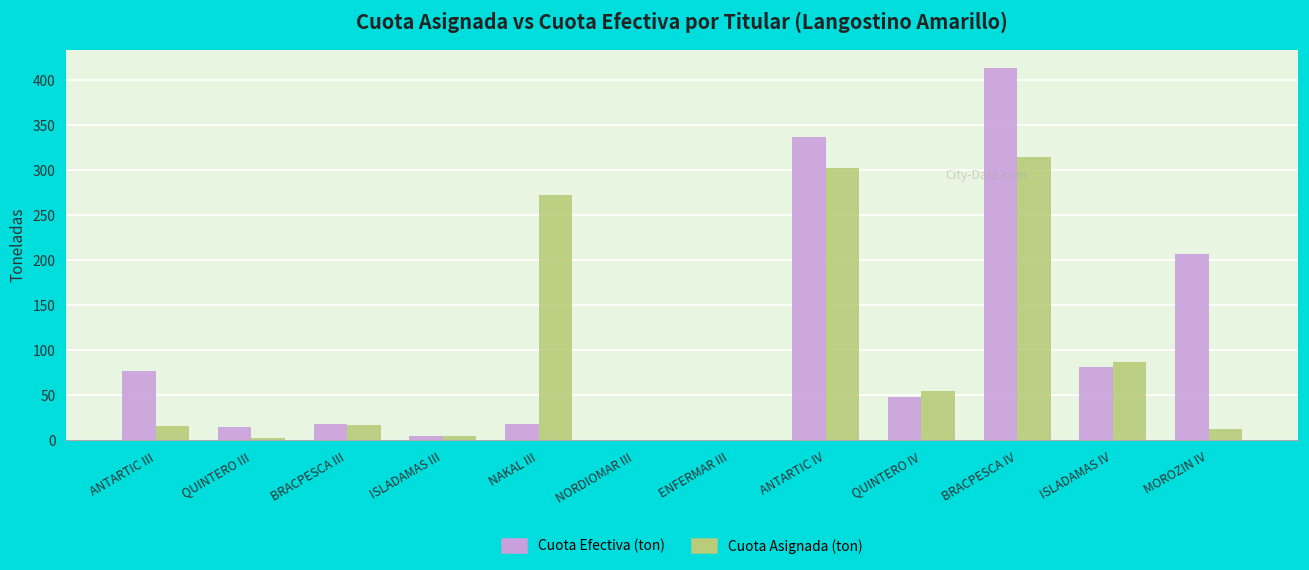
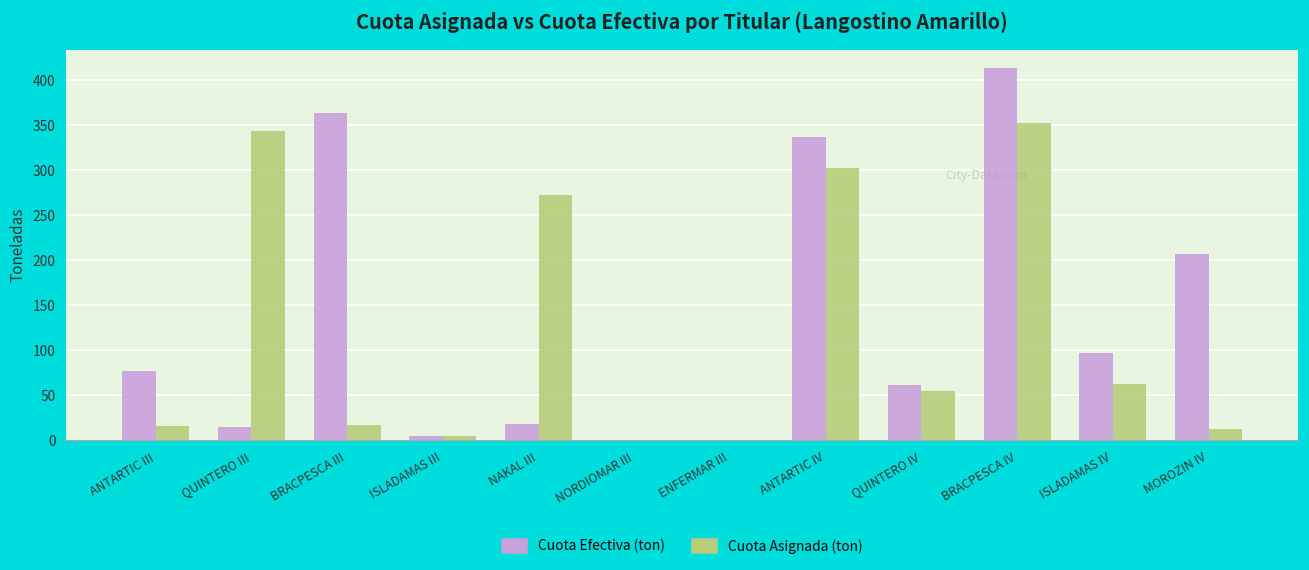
Cuota Asignada (ton), QUINTERO III: 0 -> 340
Cuota Efectiva (ton), BRACPESCA III: 20 -> 360
Cuota Efectiva (ton), QUINTERO IV: 50 -> 60
Cuota Asignada (ton), BRACPESCA IV: 310 -> 350
Cuota Efectiva (ton), ISLADAMAS IV: 80 -> 100
Cuota Asignada (ton), ISLADAMAS IV: 90 -> 60
